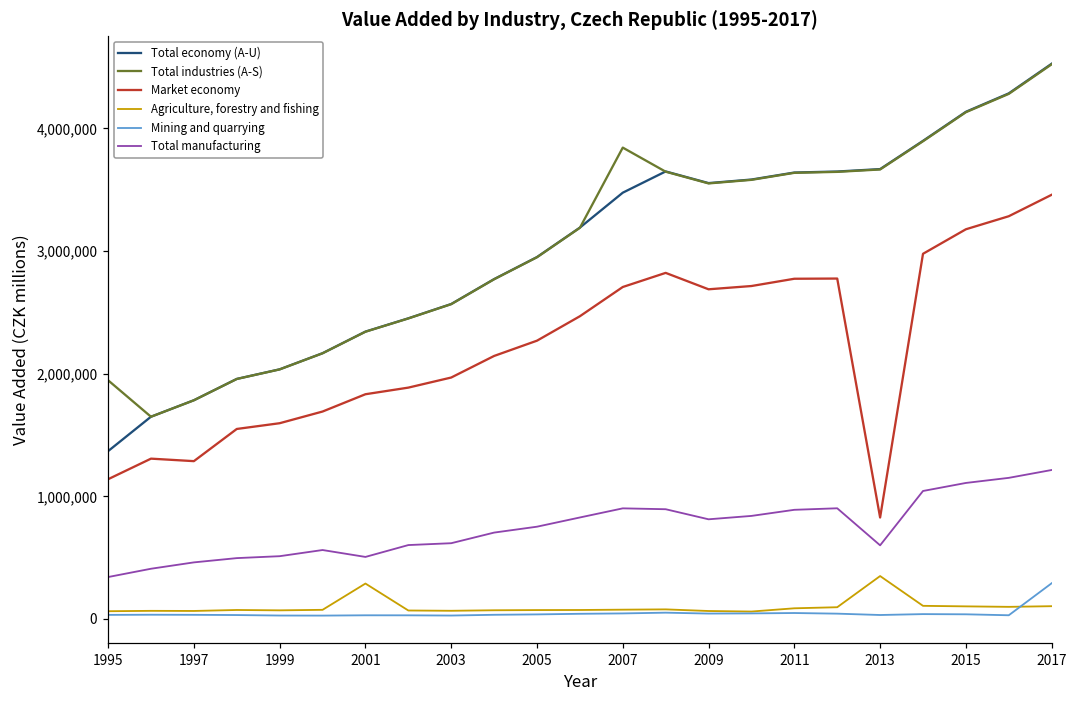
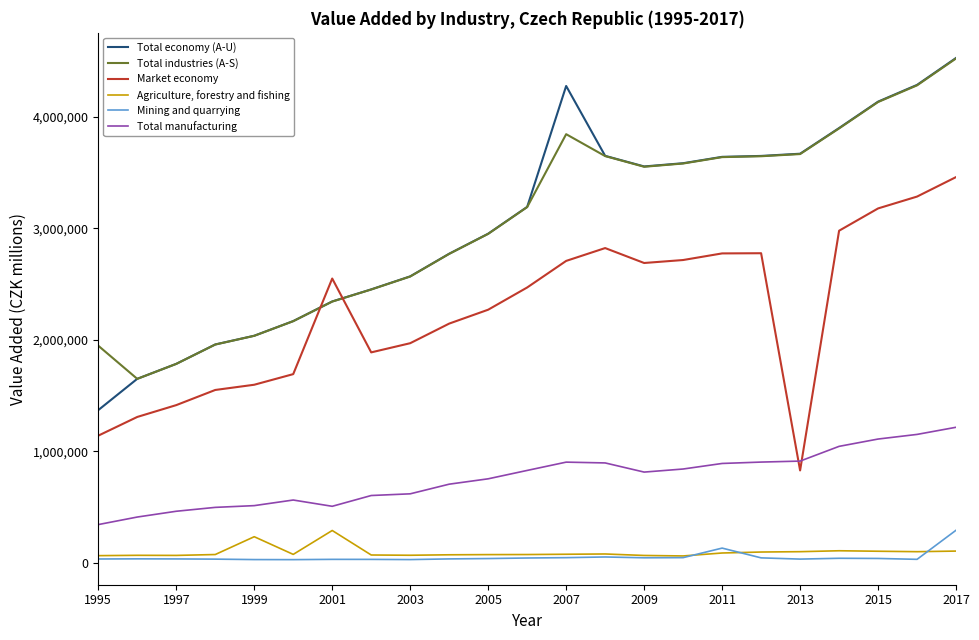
Market economy, 1997: 1,290,000 -> 1,410,000
Agriculture, forestry and fishing, 1999: 70,000 -> 230,000
Market economy, 2001: 1,830,000 -> 2,550,000
Total economy (A-U), 2007: 3,480,000 -> 4,280,000
Mining and quarrying, 2011: 50,000 -> 130,000
Agriculture, forestry and fishing, 2013: 350,000 -> 100,000
Total manufacturing, 2013: 600,000 -> 910,000
